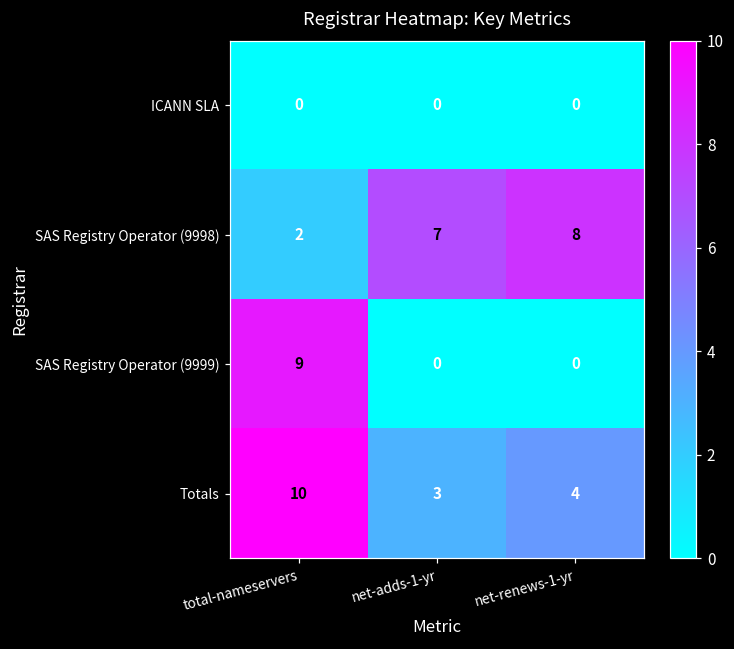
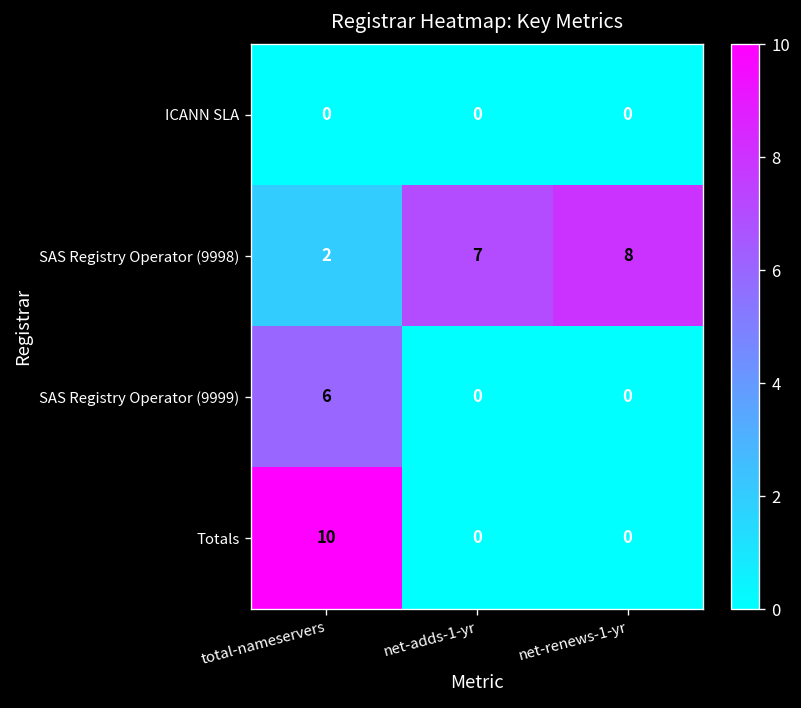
SAS Registry Operator (9999), total-nameservers: 9 -> 6
Totals, net-adds-1-yr: 3 -> 0
Totals, net-renews-1-yr: 4 -> 0
